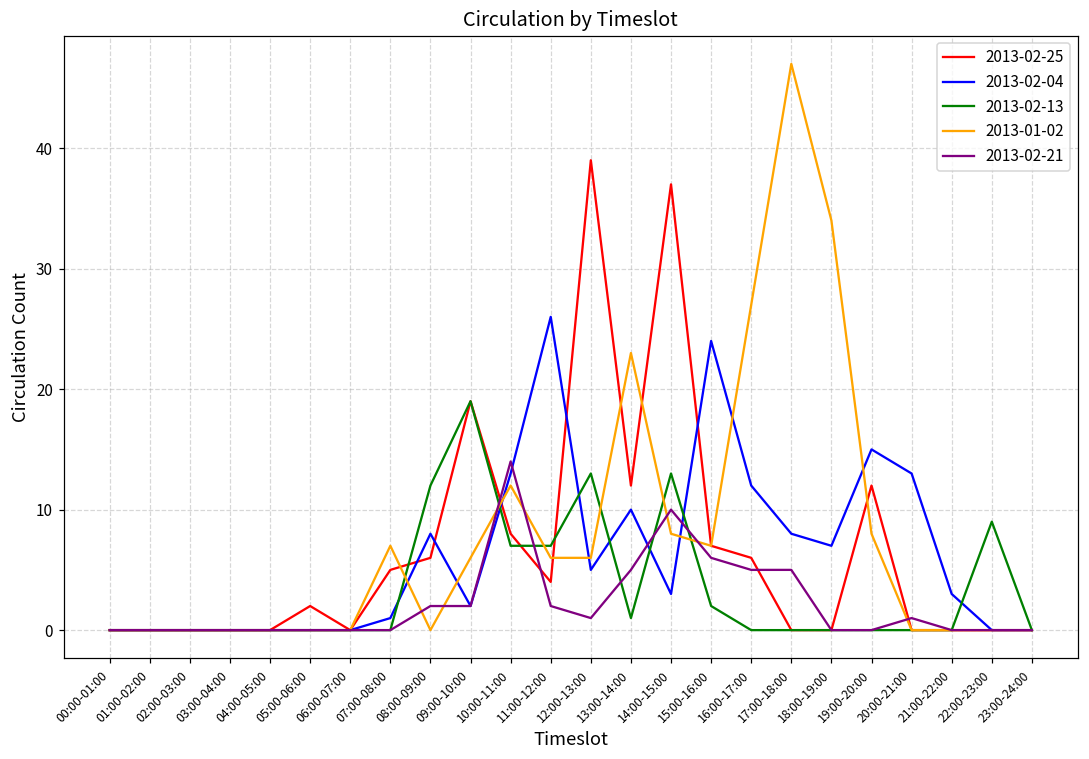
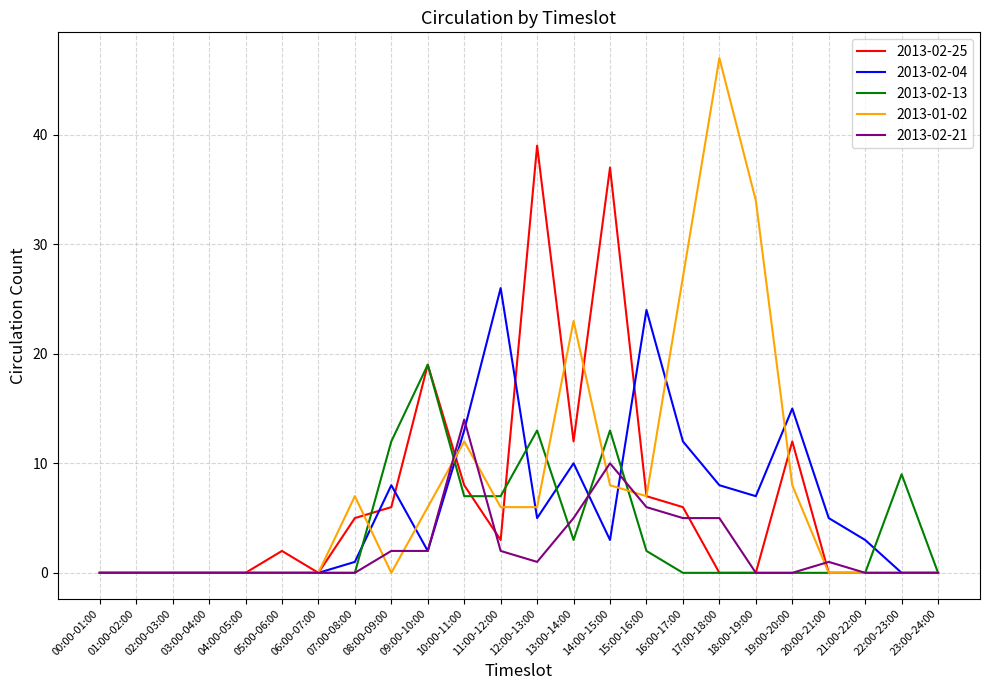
2013-02-25, 11:00-12:00: 4 -> 3
2013-02-13, 13:00-14:00: 1 -> 3
2013-02-04, 20:00-21:00: 13 -> 5
